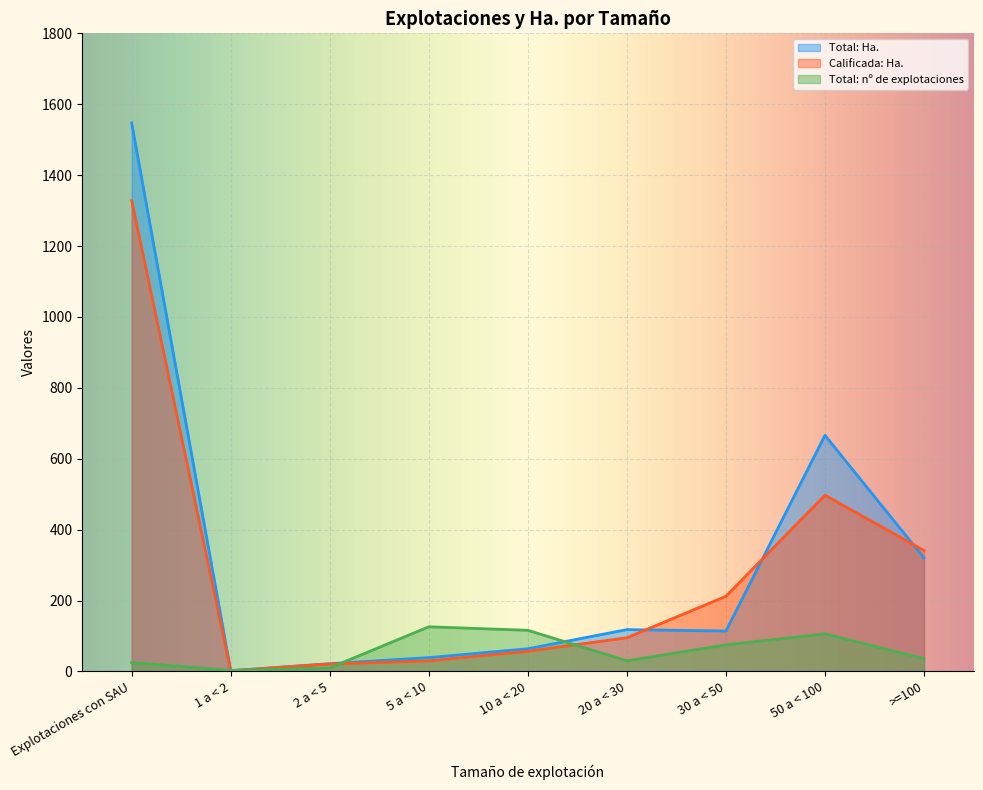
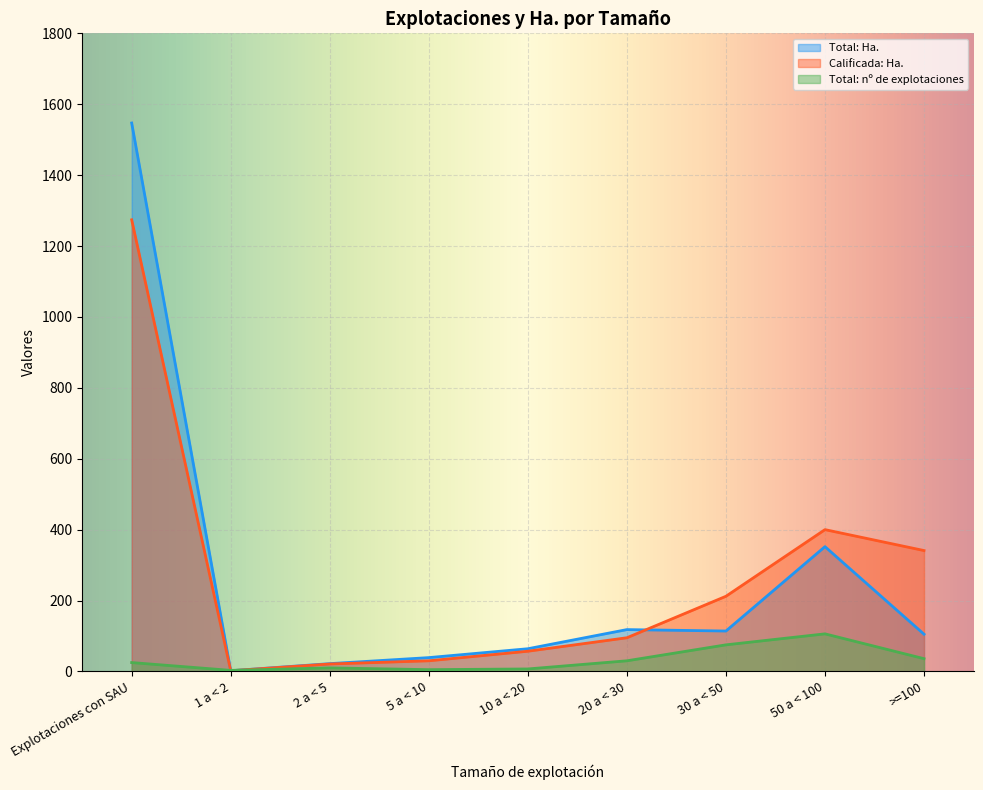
Calificada: Ha., Explotaciones con SAU: 1330 -> 1270
Total: nº de explotaciones, 5 a < 10: 130 -> 10
Total: nº de explotaciones, 10 a < 20: 120 -> 10
Total: Ha., 50 a < 100: 670 -> 350
Calificada: Ha., 50 a < 100: 500 -> 400
Total: Ha., >=100: 320 -> 110
